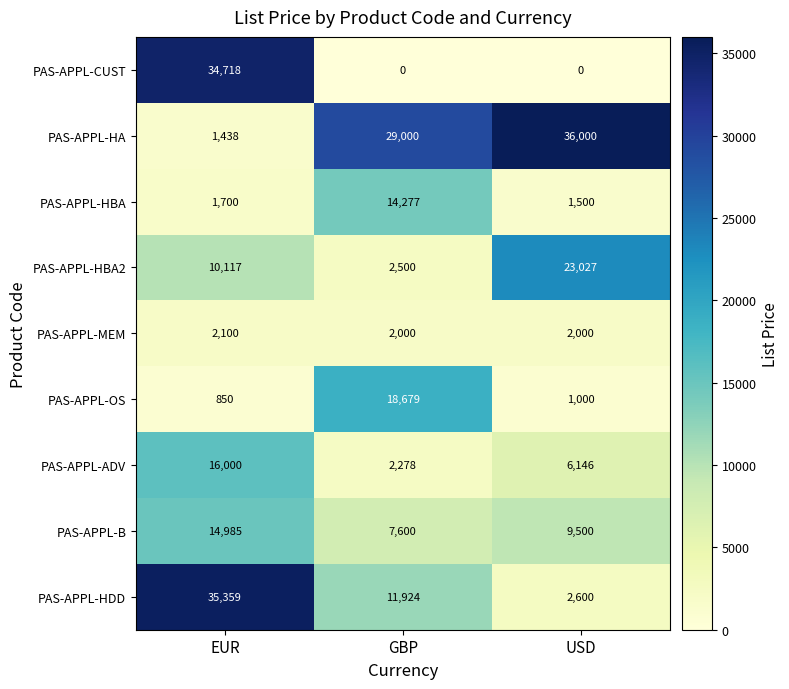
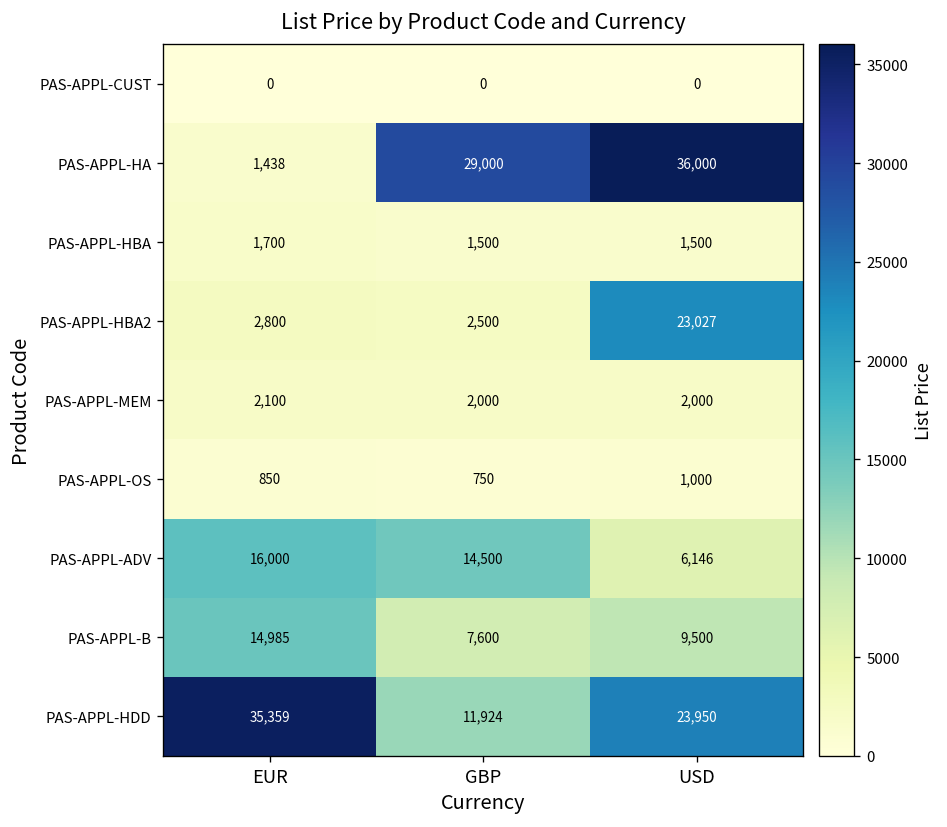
PAS-APPL-CUST, EUR: 34,718 -> 0
PAS-APPL-HBA, GBP: 14,277 -> 1,500
PAS-APPL-HBA2, EUR: 10,117 -> 2,800
PAS-APPL-OS, GBP: 18,679 -> 750
PAS-APPL-ADV, GBP: 2,278 -> 14,500
PAS-APPL-HDD, USD: 2,600 -> 23,950
